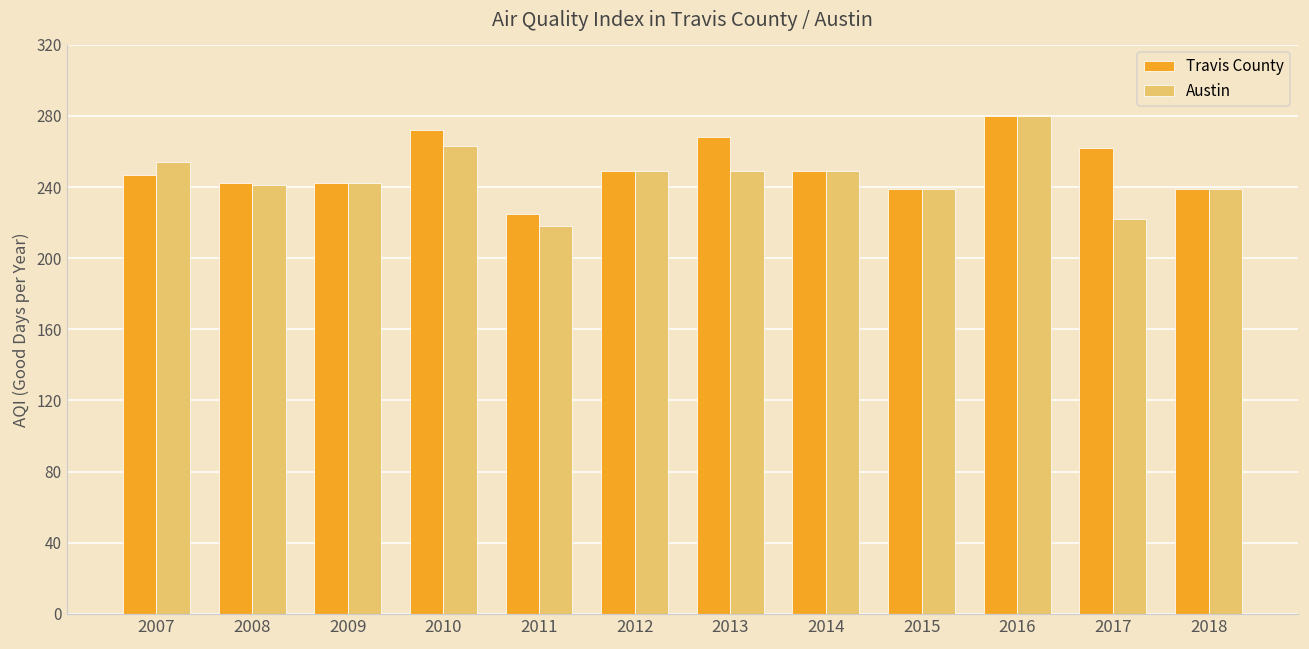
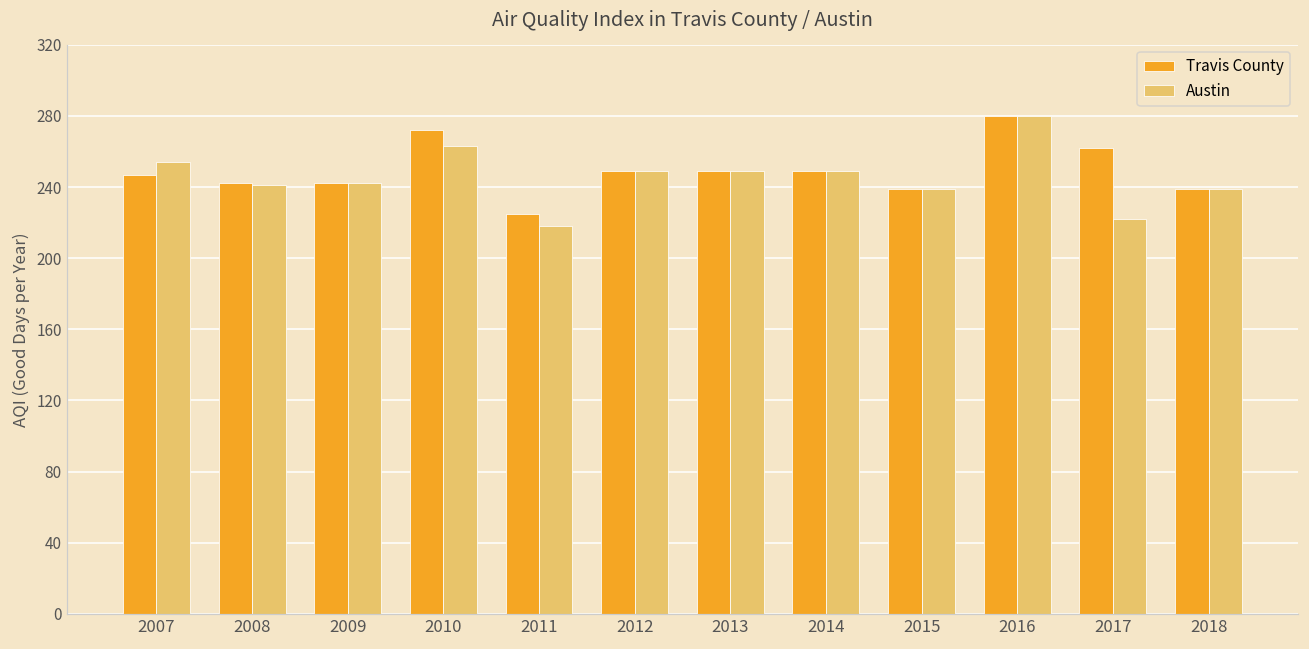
Travis County, 2013: 268 -> 249
